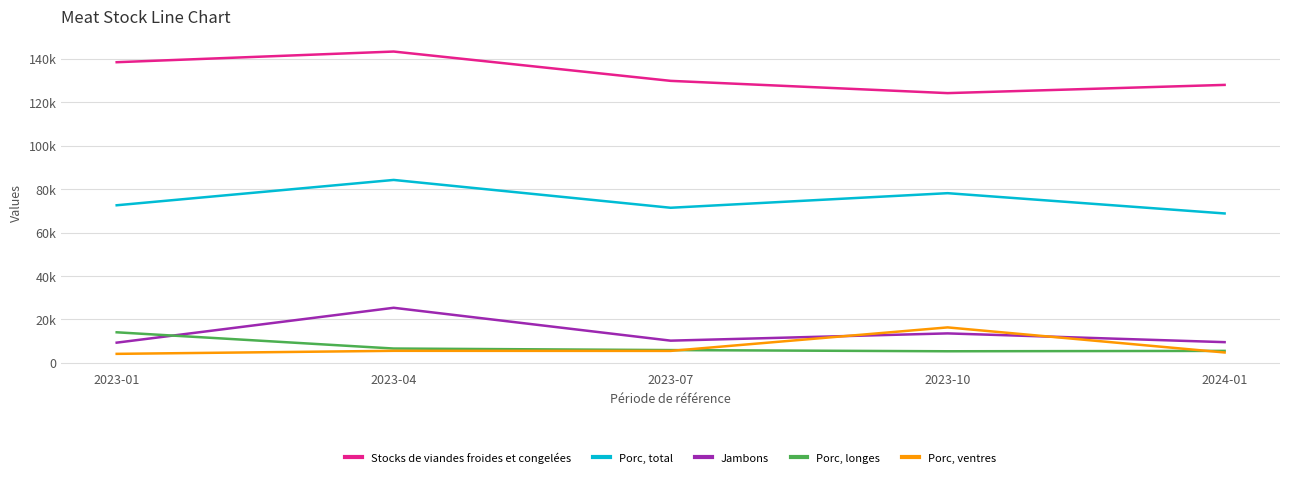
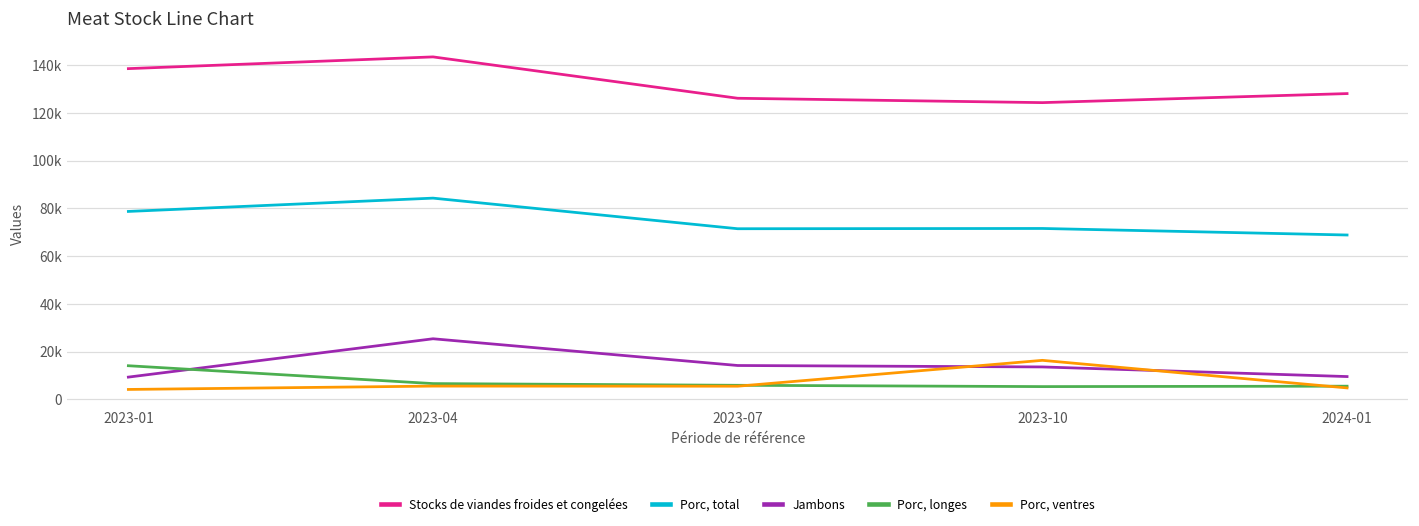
Porc, total, 2023-01: 73000 -> 79000
Stocks de viandes froides et congelées, 2023-07: 130000 -> 126000
Jambons, 2023-07: 10000 -> 14000
Porc, total, 2023-10: 78000 -> 72000
